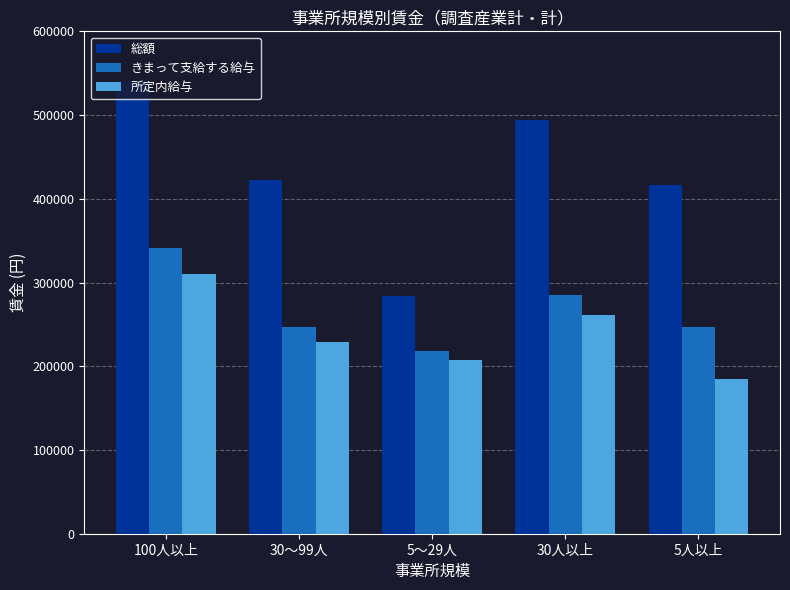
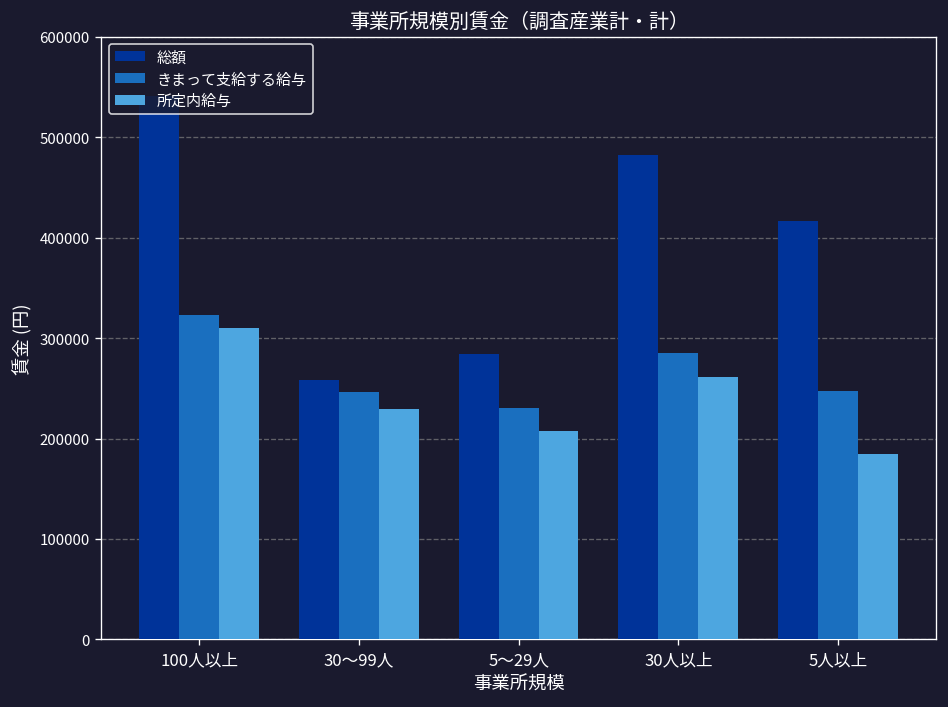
きまって支給する給与, 100人以上: 340000 -> 320000
総額, 30～99人: 420000 -> 260000
きまって支給する給与, 5～29人: 220000 -> 230000
総額, 30人以上: 490000 -> 480000
